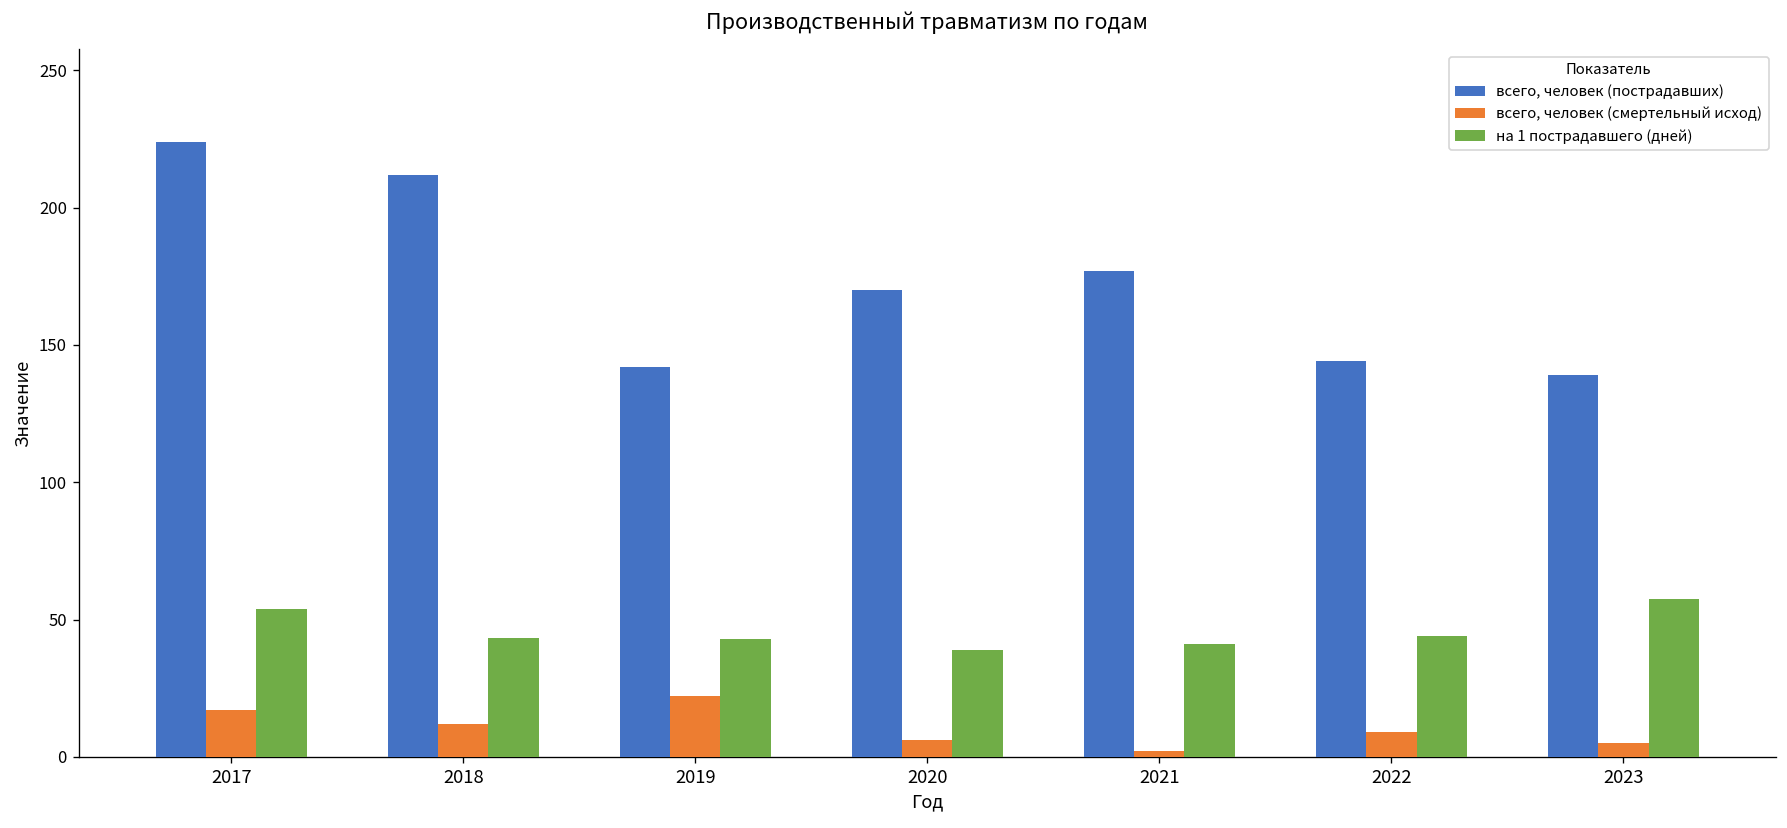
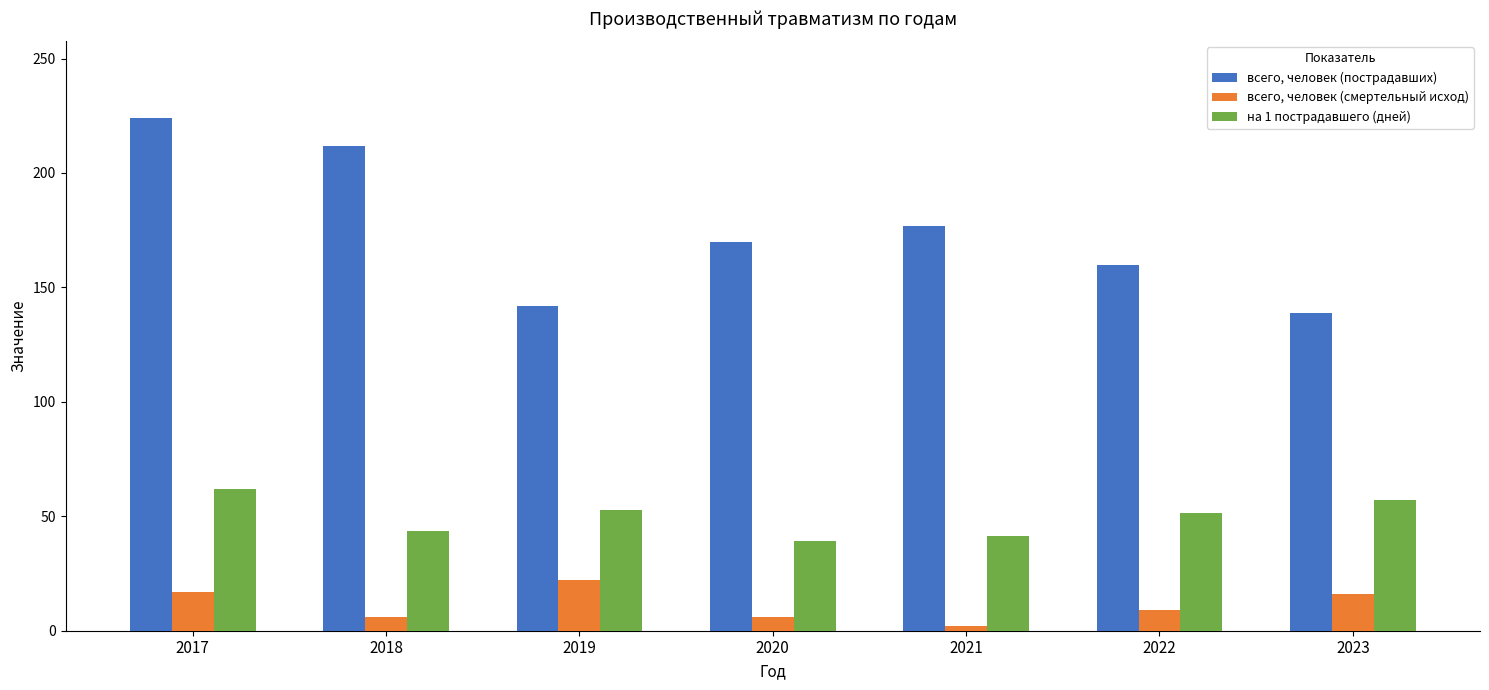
на 1 пострадавшего (дней), 2017: 54 -> 62
всего, человек (смертельный исход), 2018: 12 -> 6
на 1 пострадавшего (дней), 2019: 43 -> 53
всего, человек (пострадавших), 2022: 144 -> 160
на 1 пострадавшего (дней), 2022: 44 -> 51
всего, человек (смертельный исход), 2023: 5 -> 16
